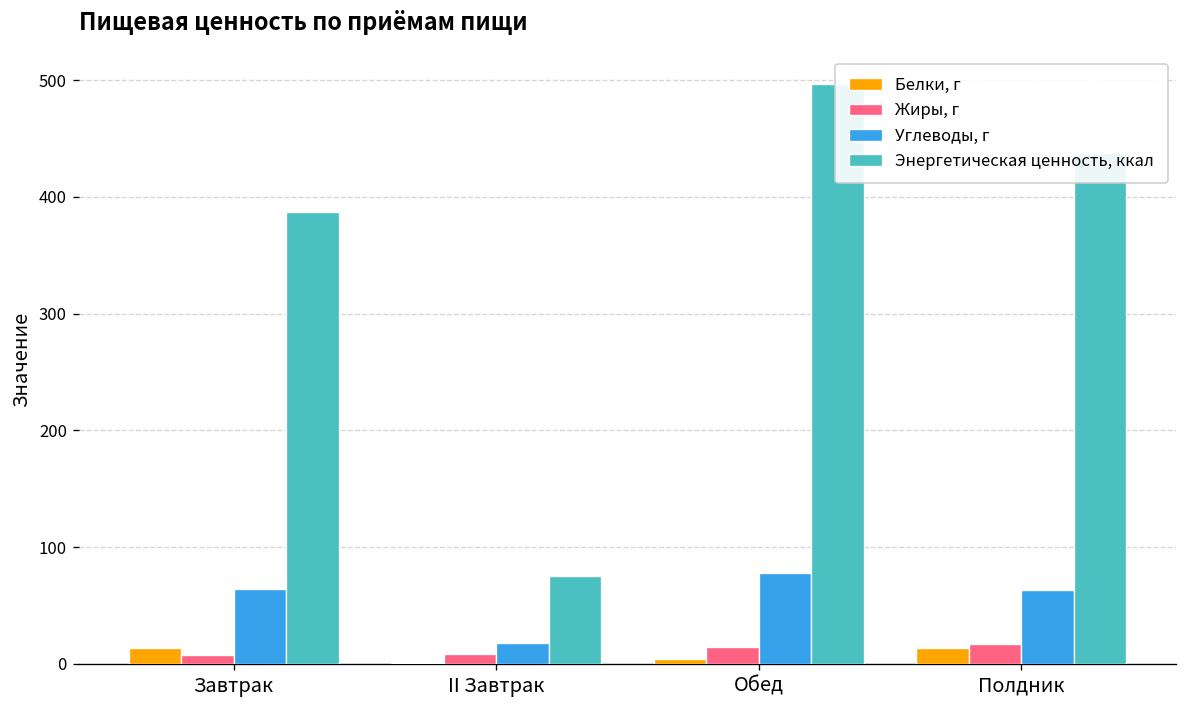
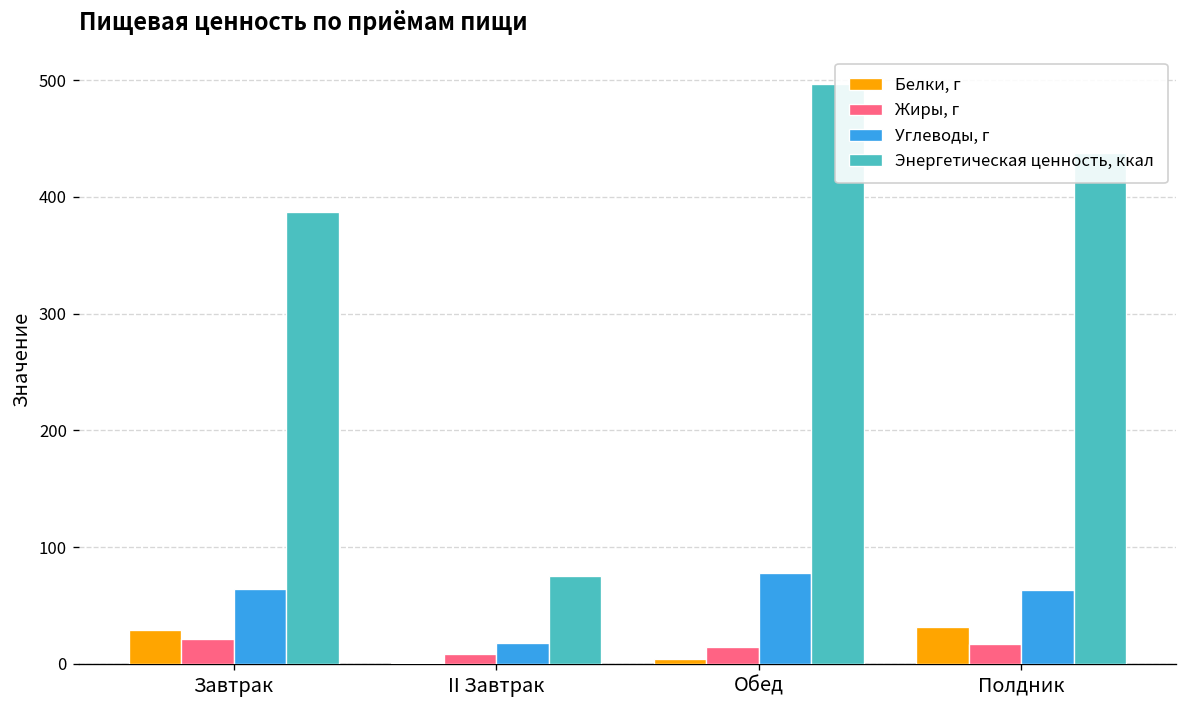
Белки, г, Завтрак: 10 -> 30
Жиры, г, Завтрак: 10 -> 20
Белки, г, Полдник: 10 -> 30
